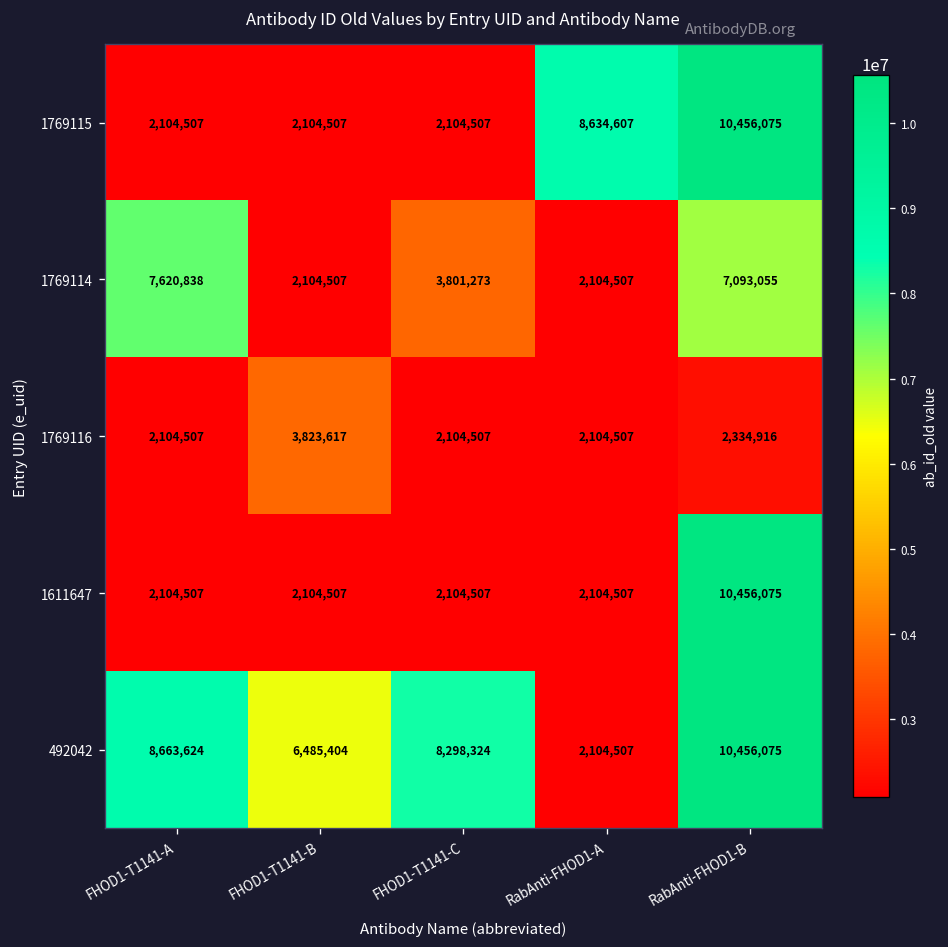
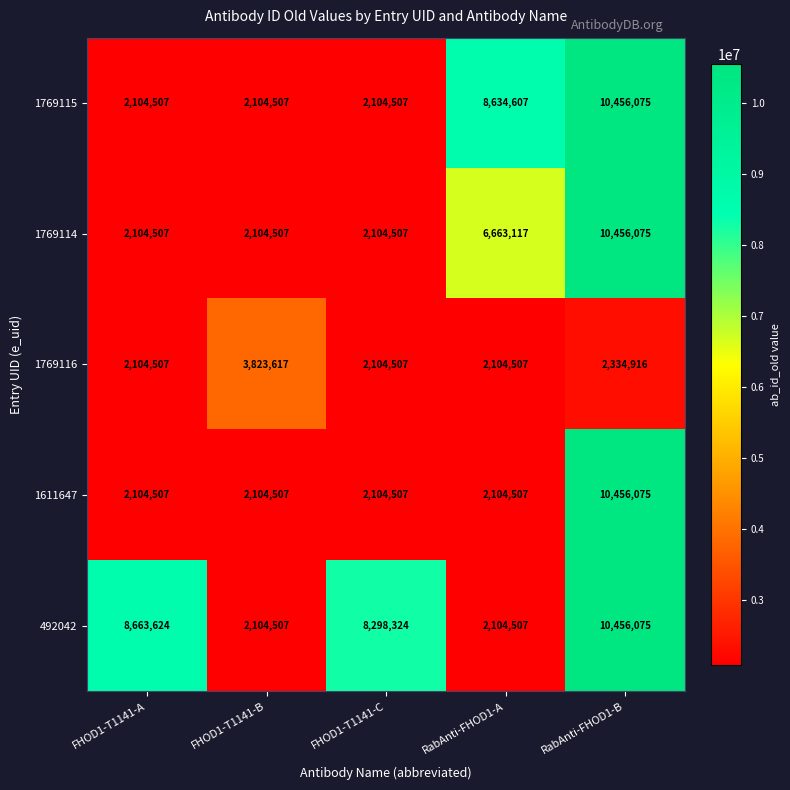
1769114, FHOD1-T1141-A: 7,620,838 -> 2,104,507
1769114, FHOD1-T1141-C: 3,801,273 -> 2,104,507
1769114, RabAnti-FHOD1-A: 2,104,507 -> 6,663,117
1769114, RabAnti-FHOD1-B: 7,093,055 -> 10,456,075
492042, FHOD1-T1141-B: 6,485,404 -> 2,104,507
